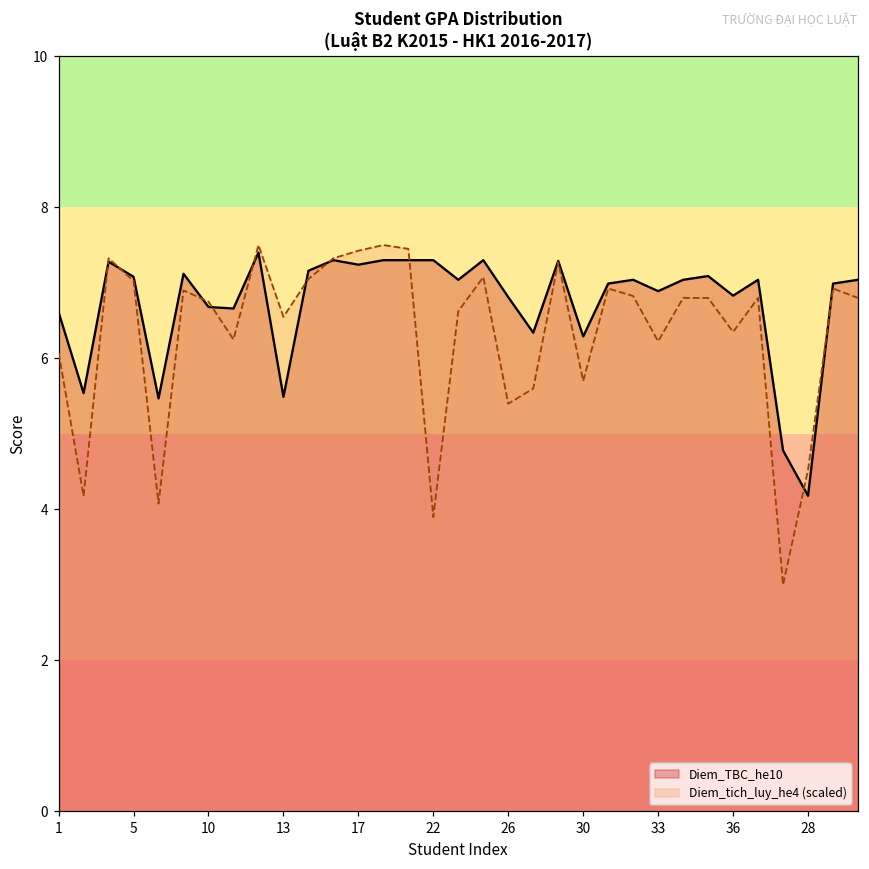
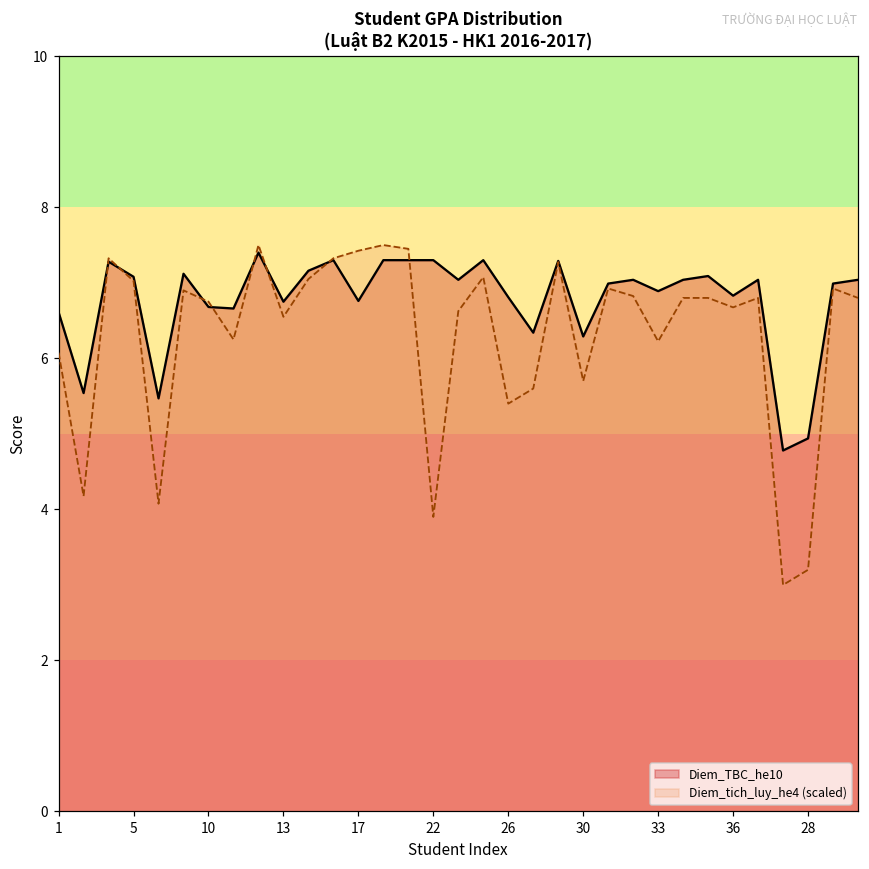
Diem_TBC_he10, 13: 5.5 -> 6.8
Diem_TBC_he10, 17: 7.2 -> 6.8
Diem_tich_luy_he4 (scaled), 36: 6.4 -> 6.7
Diem_TBC_he10, 28: 4.2 -> 4.9
Diem_tich_luy_he4 (scaled), 28: 4.5 -> 3.2
